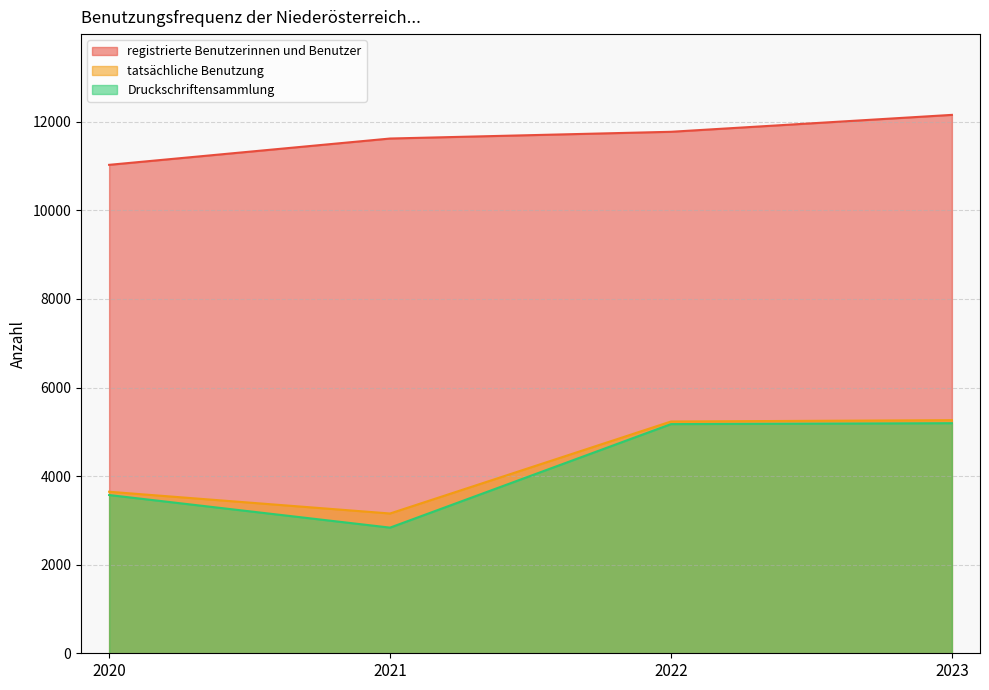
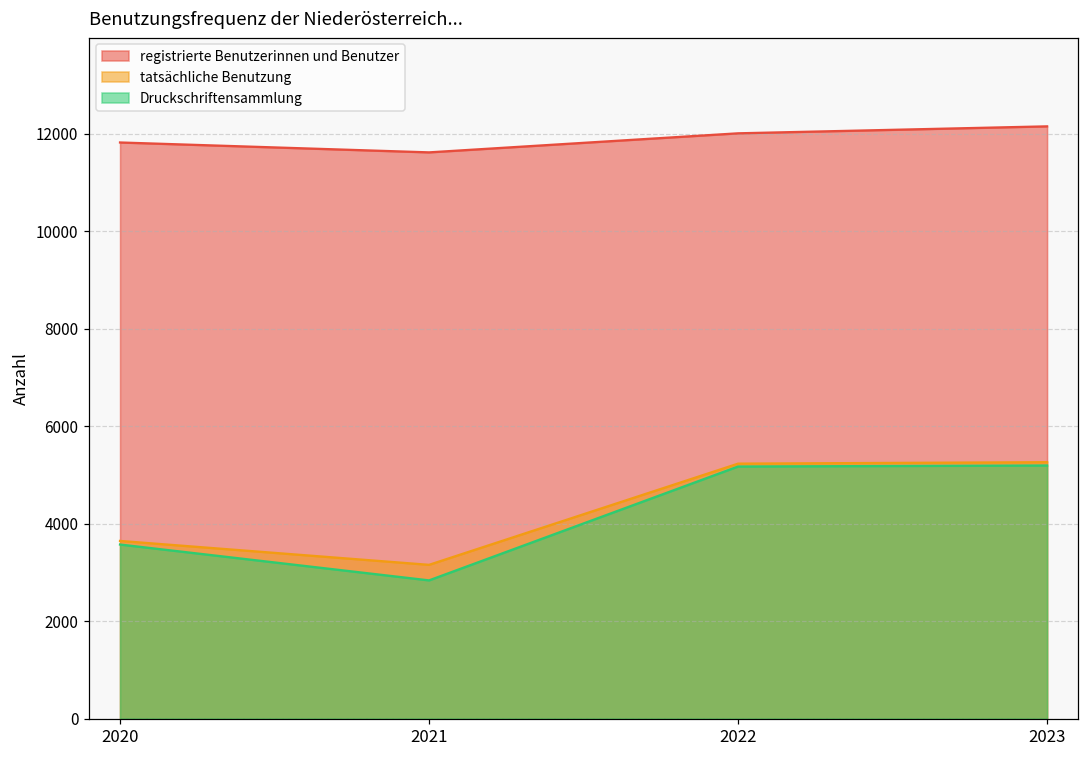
registrierte Benutzerinnen und Benutzer, 2020: 11000 -> 11800
registrierte Benutzerinnen und Benutzer, 2022: 11800 -> 12000
